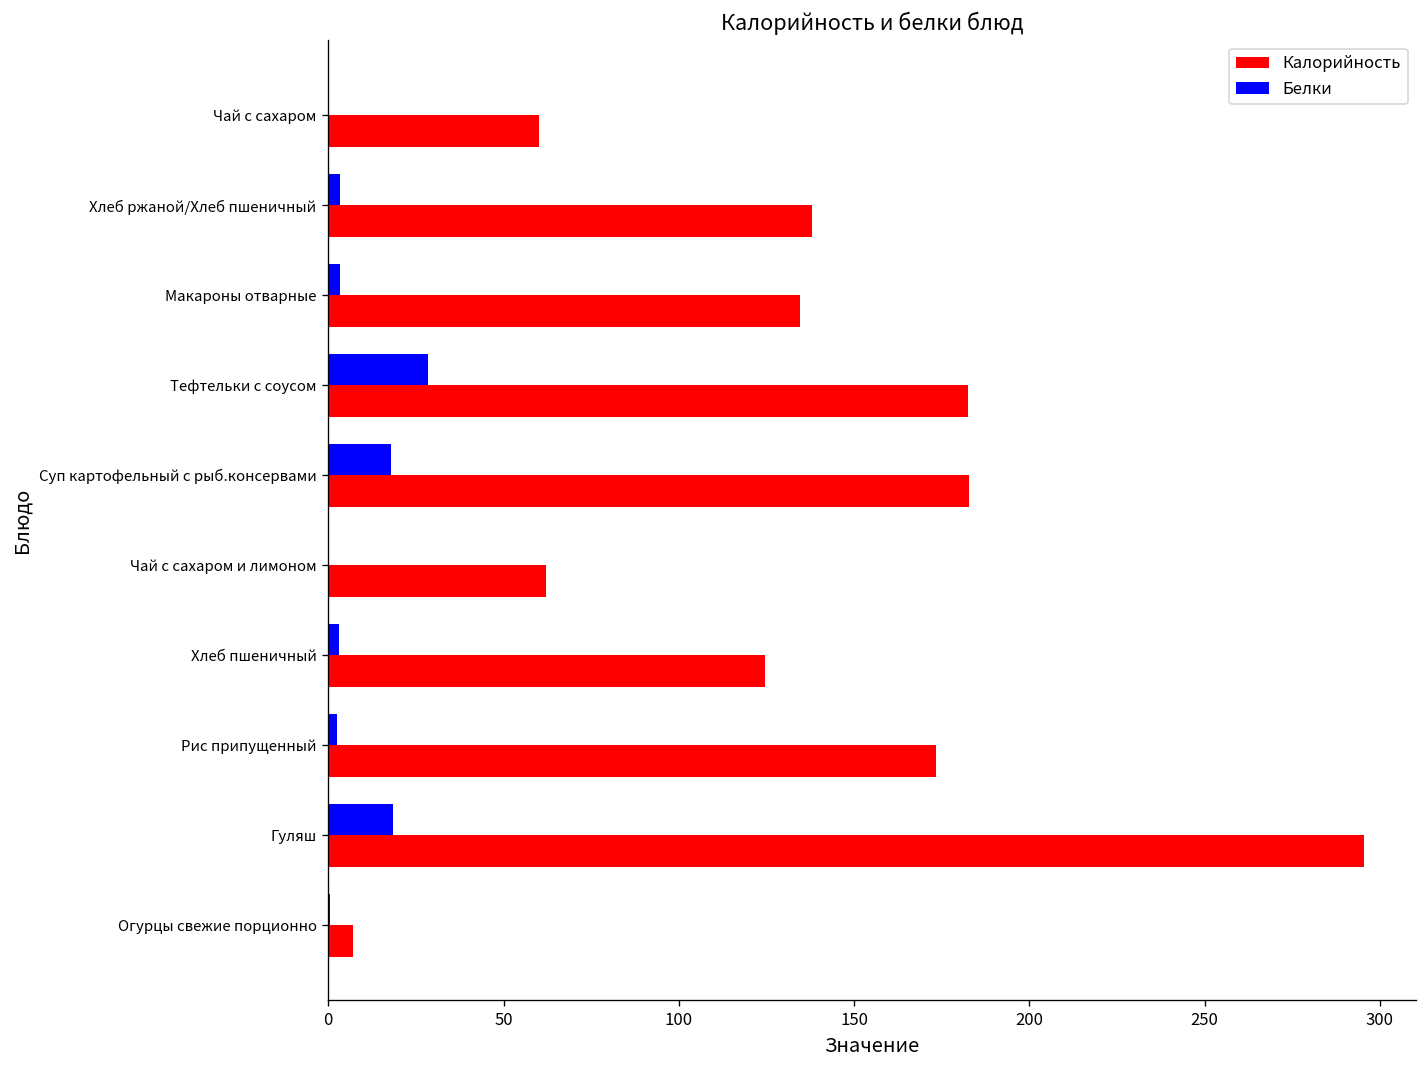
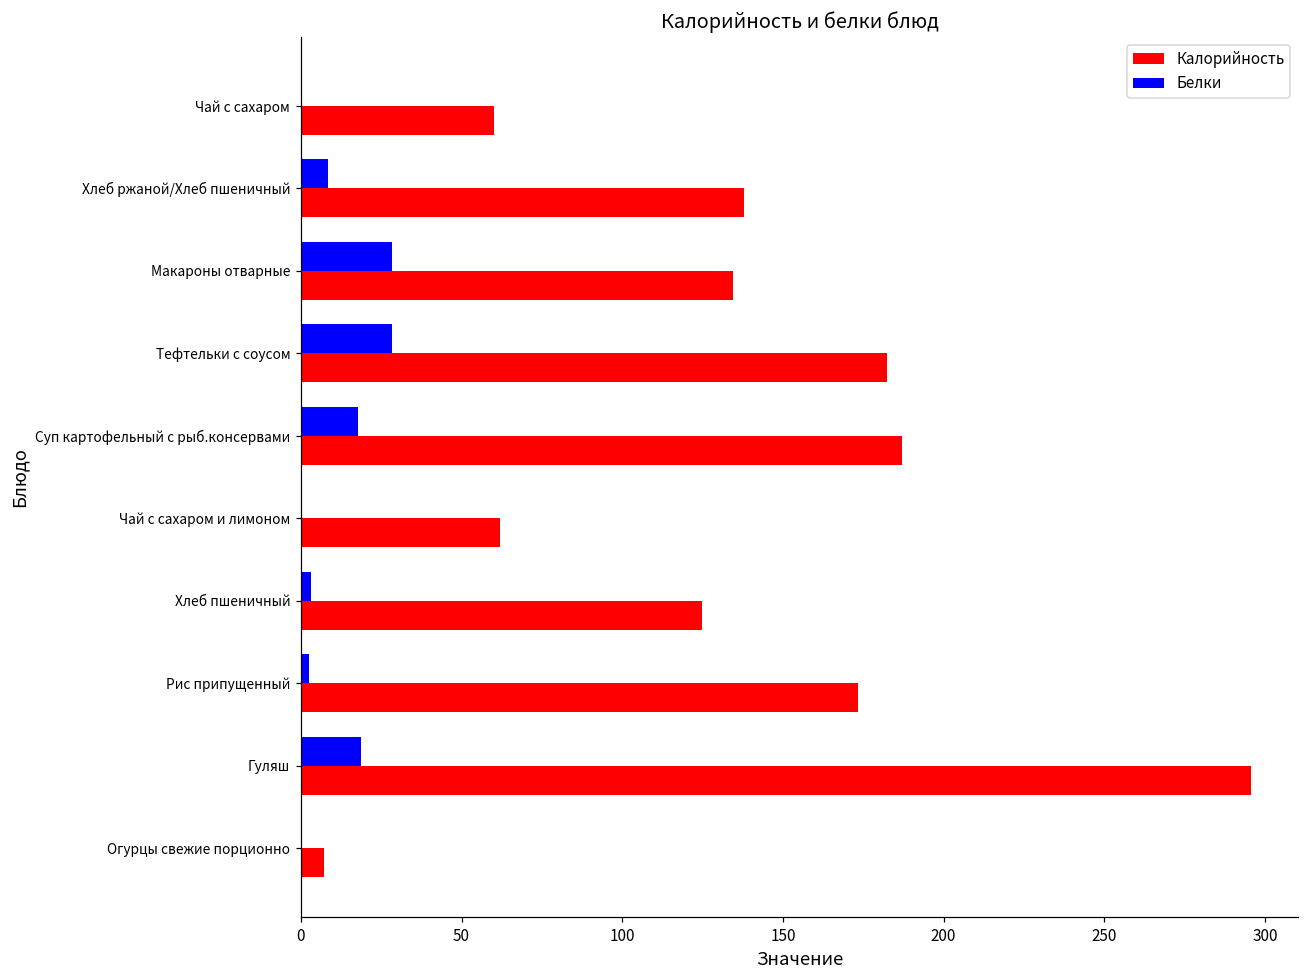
Белки, Хлеб ржаной/Хлеб пшеничный: 3 -> 9
Белки, Макароны отварные: 3 -> 28
Калорийность, Суп картофельный с рыб.консервами: 183 -> 187
